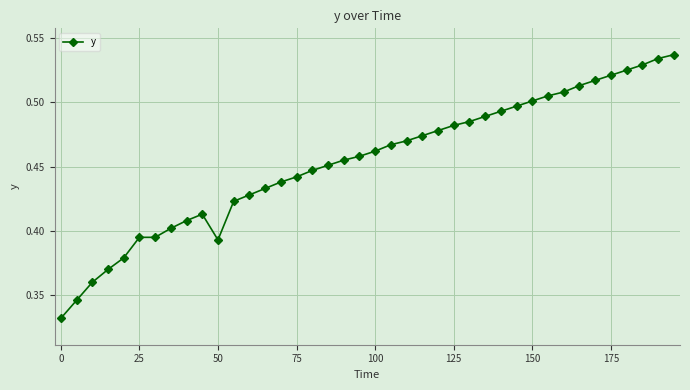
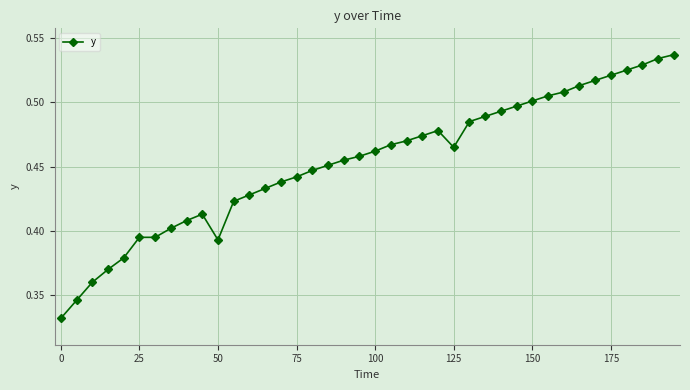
125: 0.482 -> 0.465
